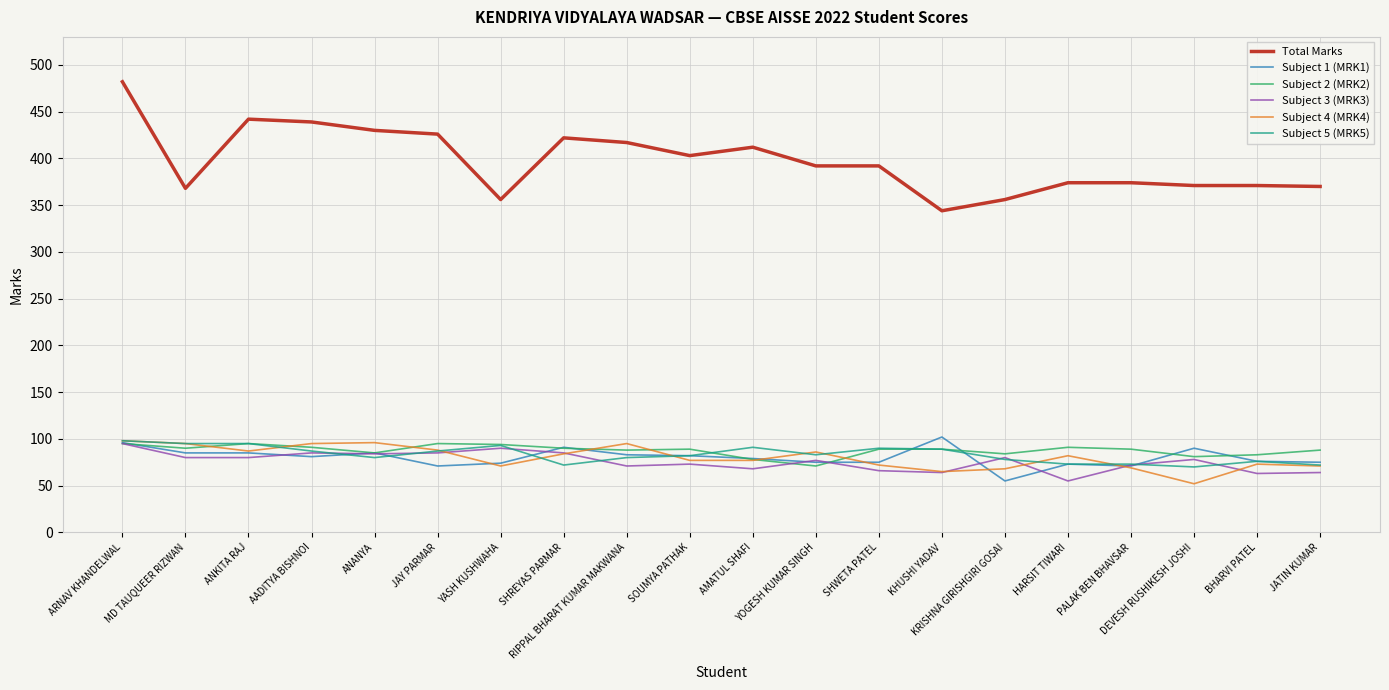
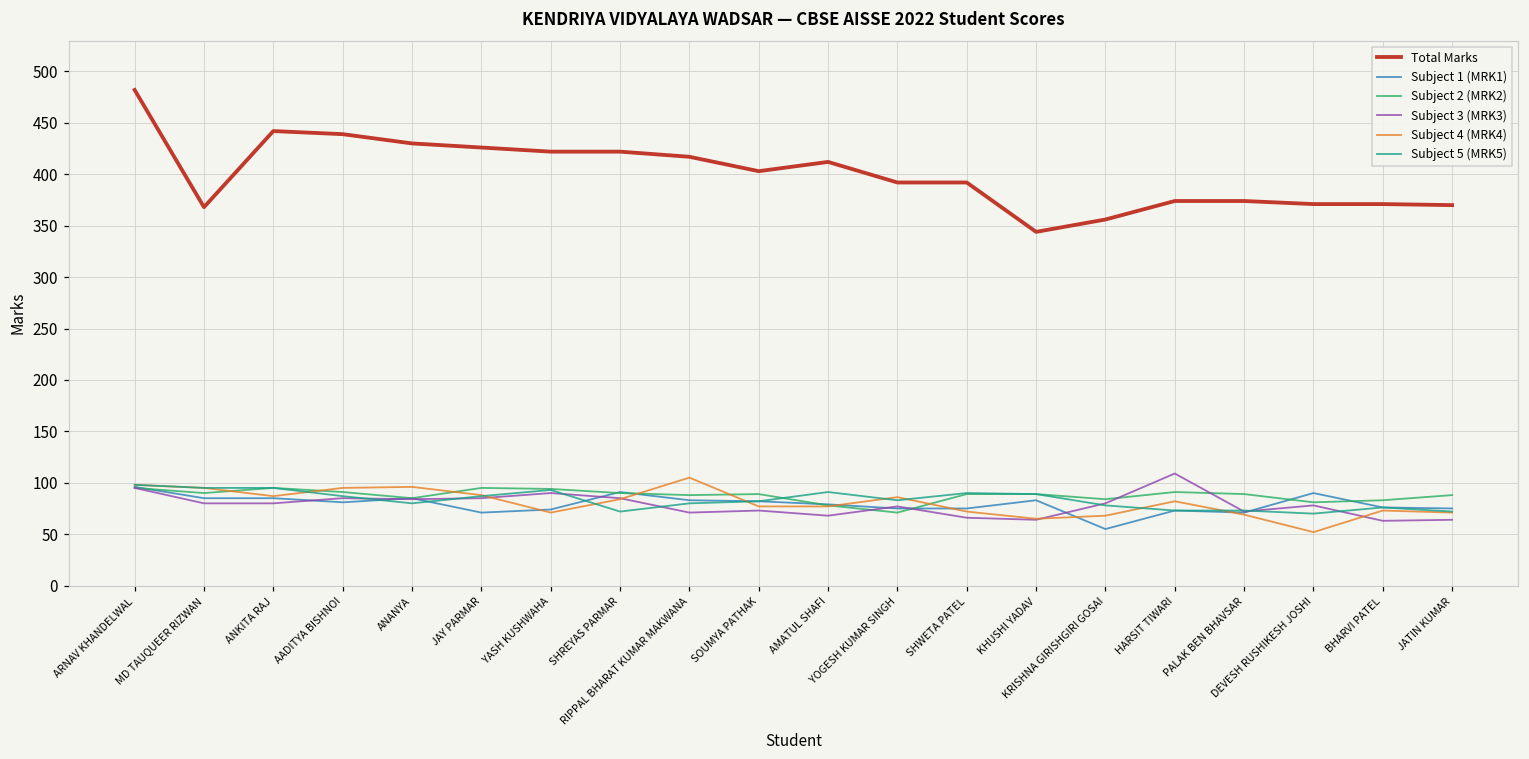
Total Marks, YASH KUSHWAHA: 360 -> 420
Subject 4 (MRK4), RIPPAL BHARAT KUMAR MAKWANA: 100 -> 110
Subject 1 (MRK1), KHUSHI YADAV: 100 -> 80
Subject 3 (MRK3), HARSIT TIWARI: 60 -> 110
